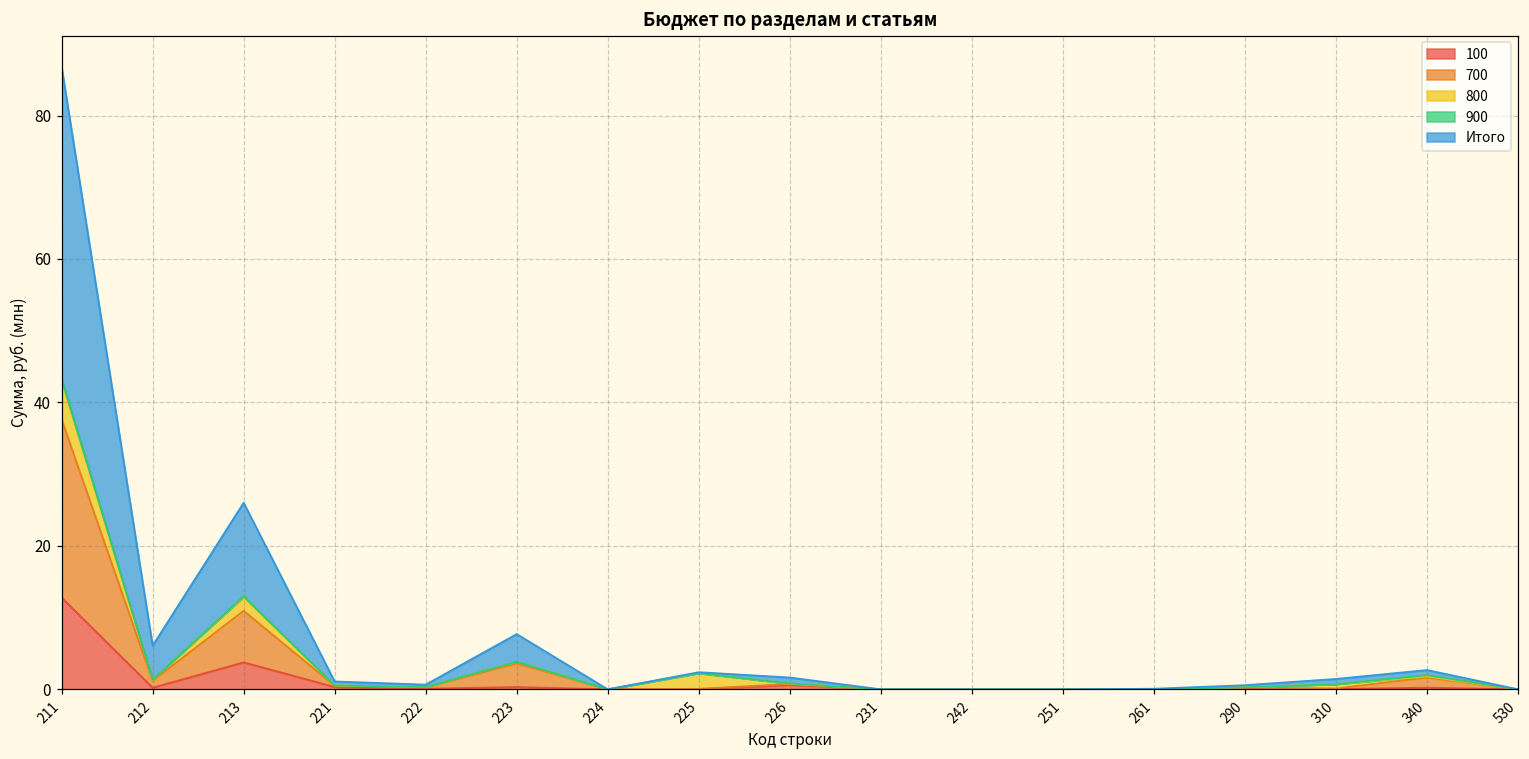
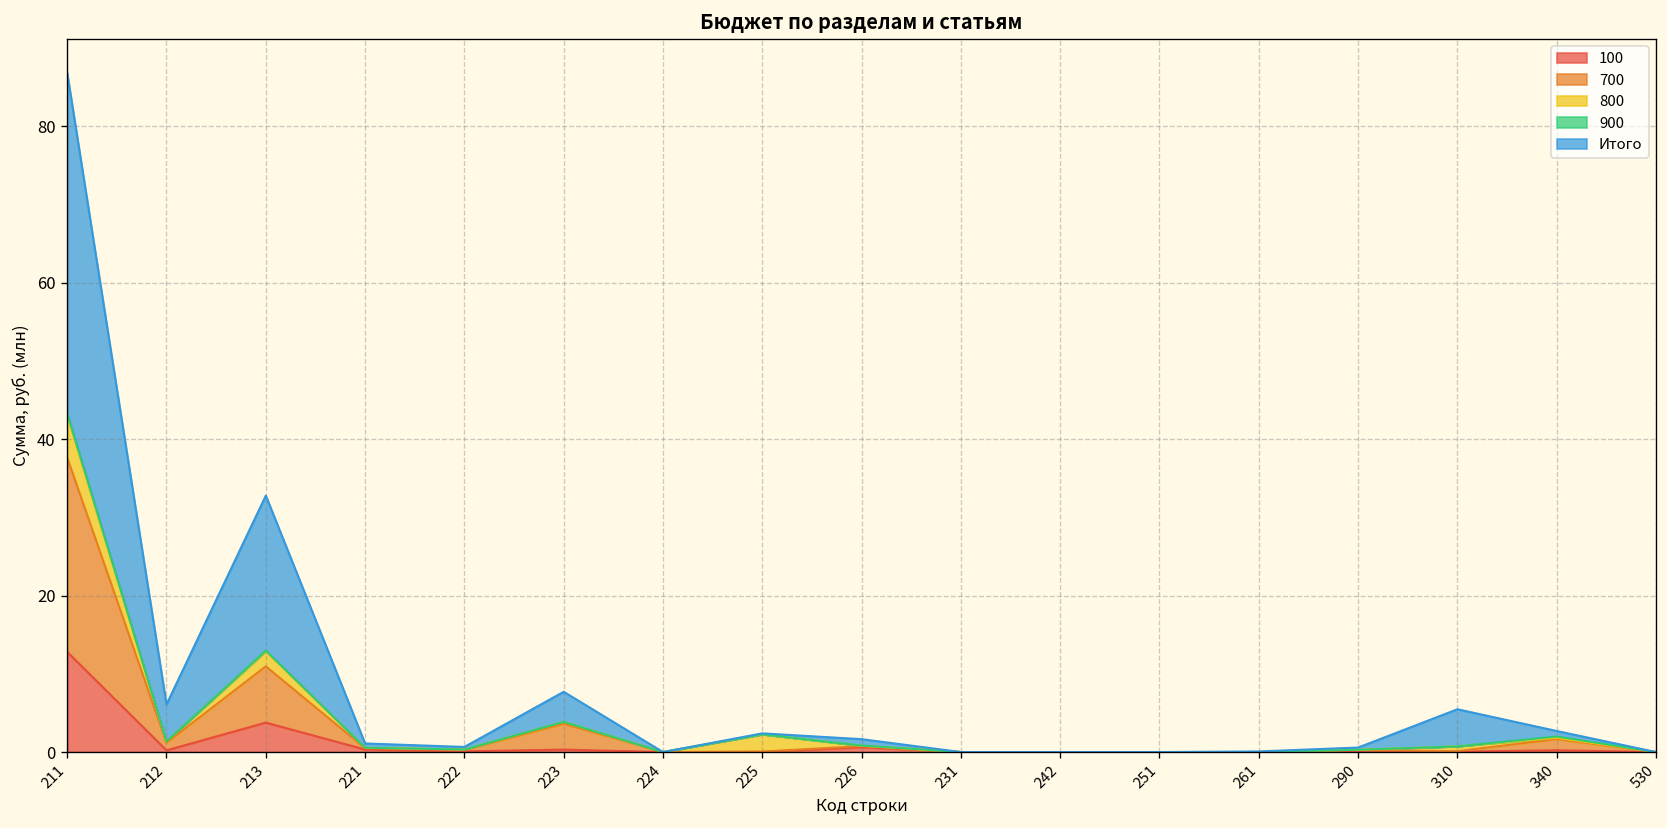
Итого, 213: 13 -> 20
Итого, 310: 1 -> 5
